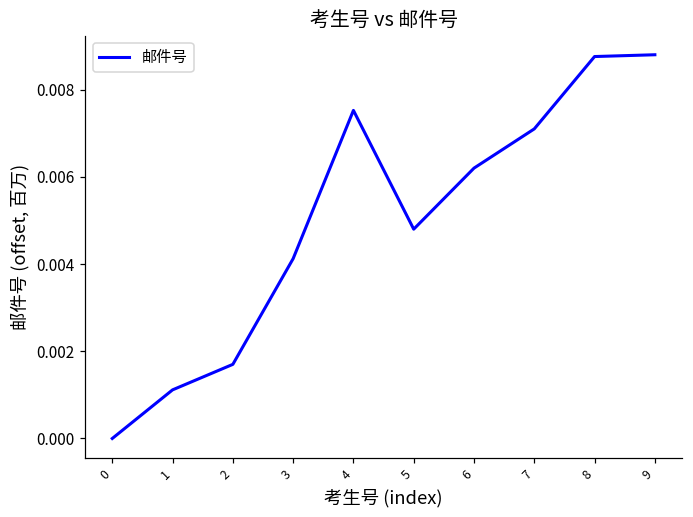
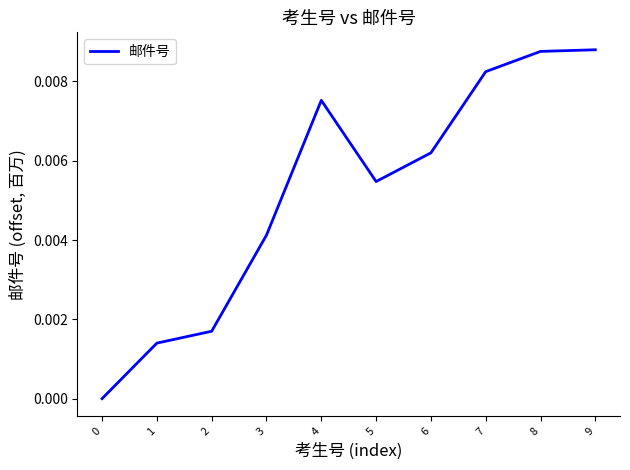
1: 0.0011 -> 0.0014
5: 0.0048 -> 0.0055
7: 0.0071 -> 0.0082
